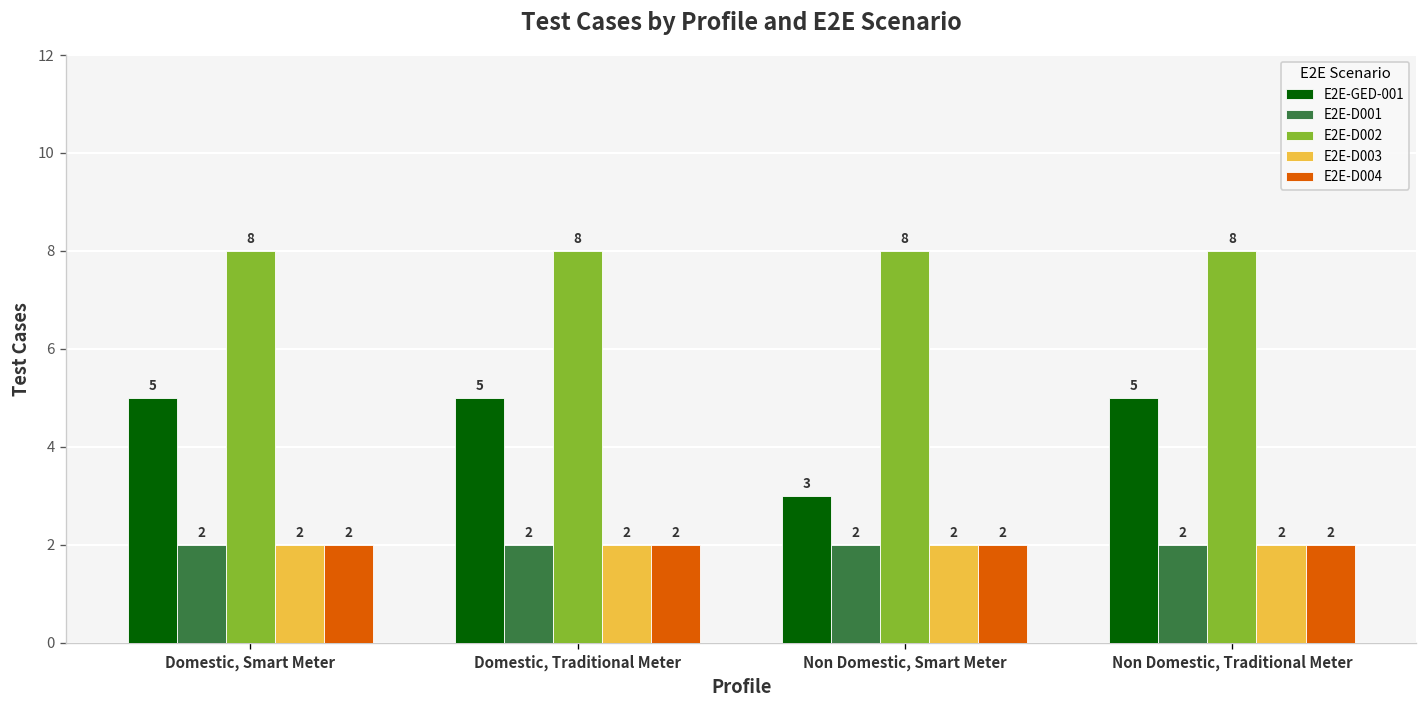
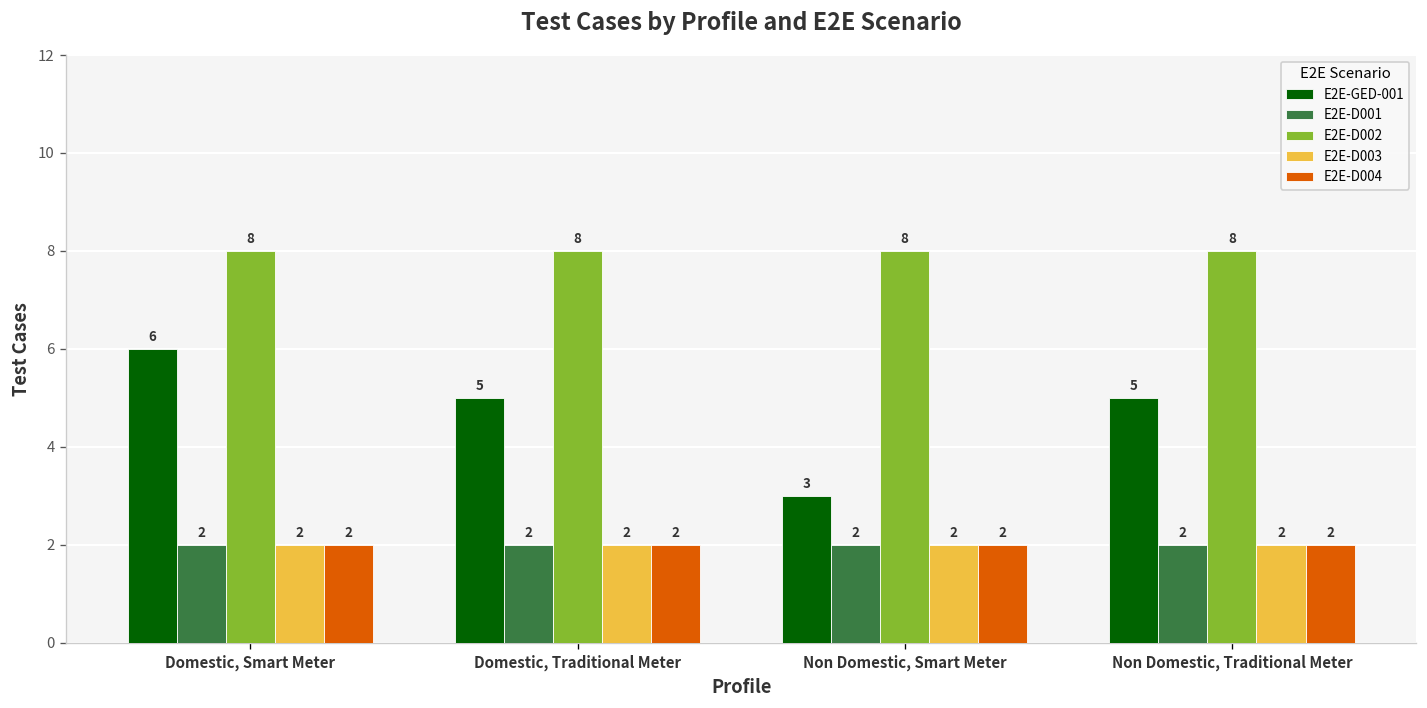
E2E-GED-001, Domestic, Smart Meter: 5 -> 6
